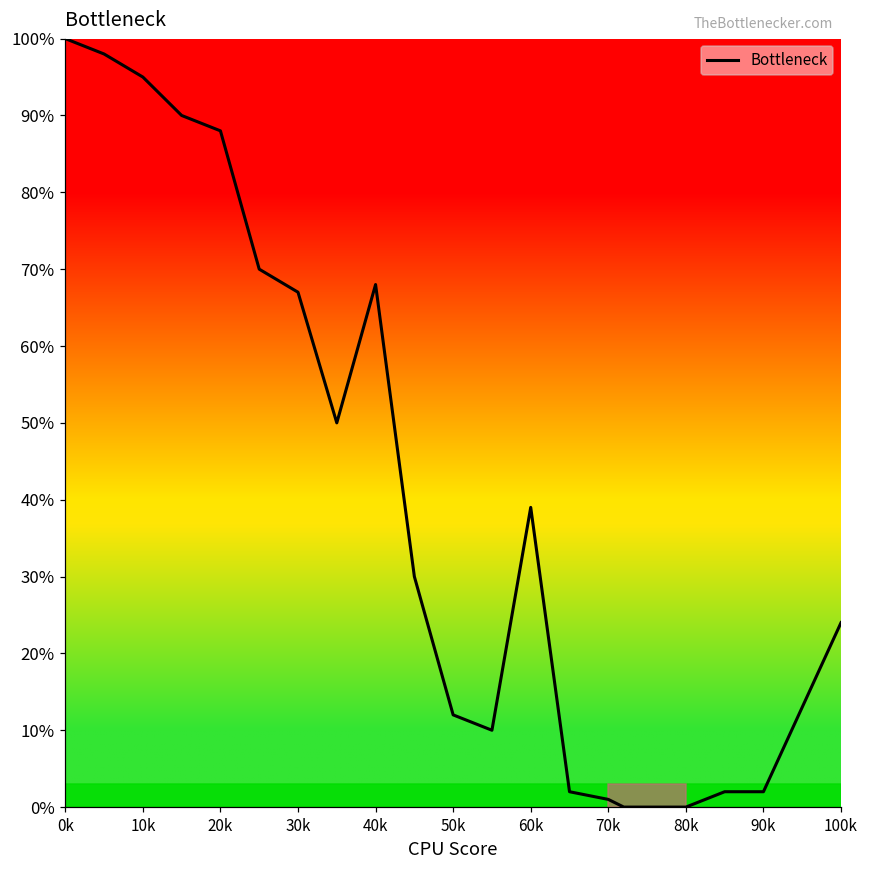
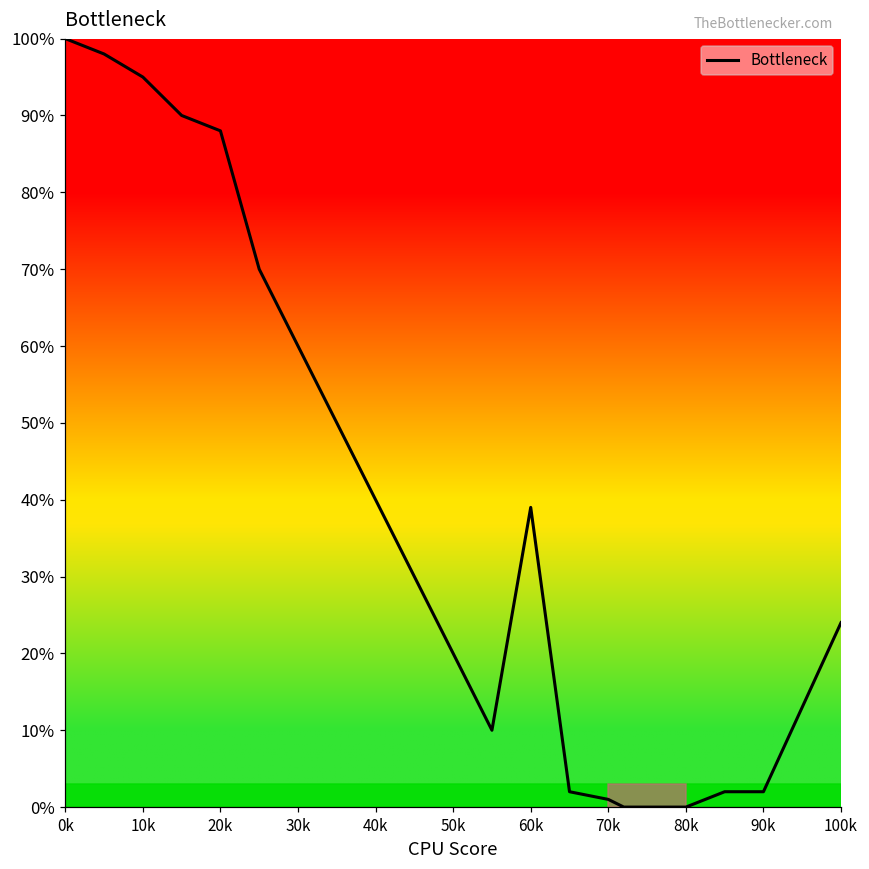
30k: 67% -> 60%
40k: 68% -> 40%
50k: 12% -> 20%
